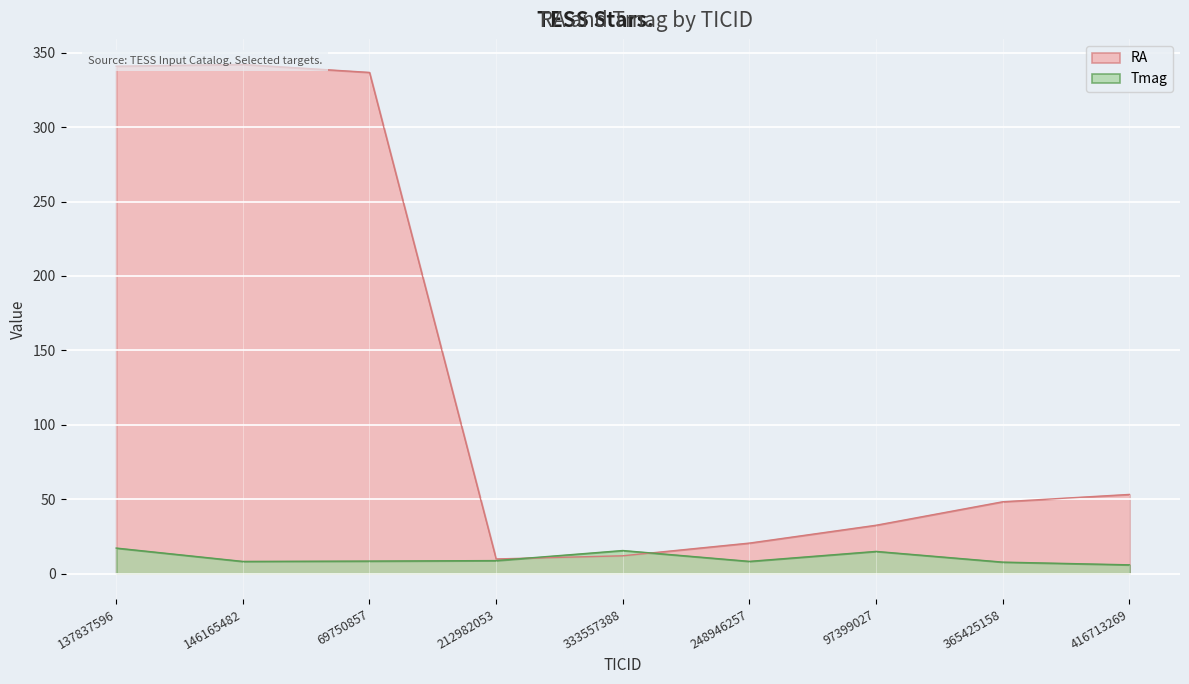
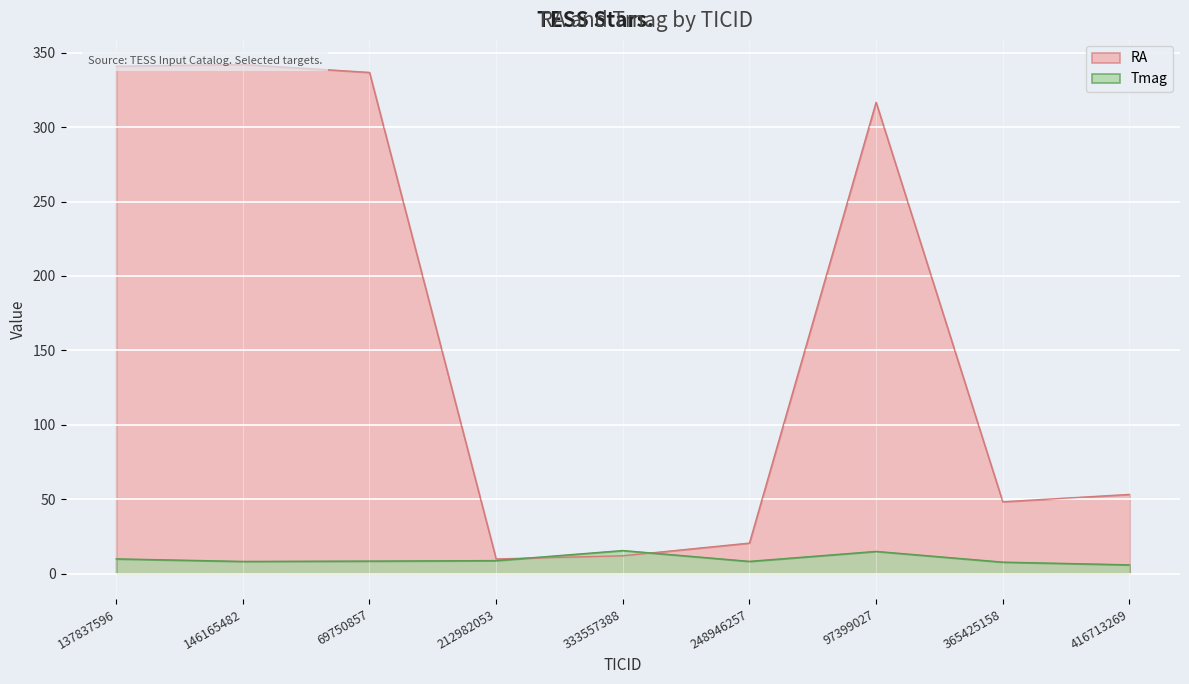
Tmag, 137837596: 17 -> 10
RA, 97399027: 32 -> 317
